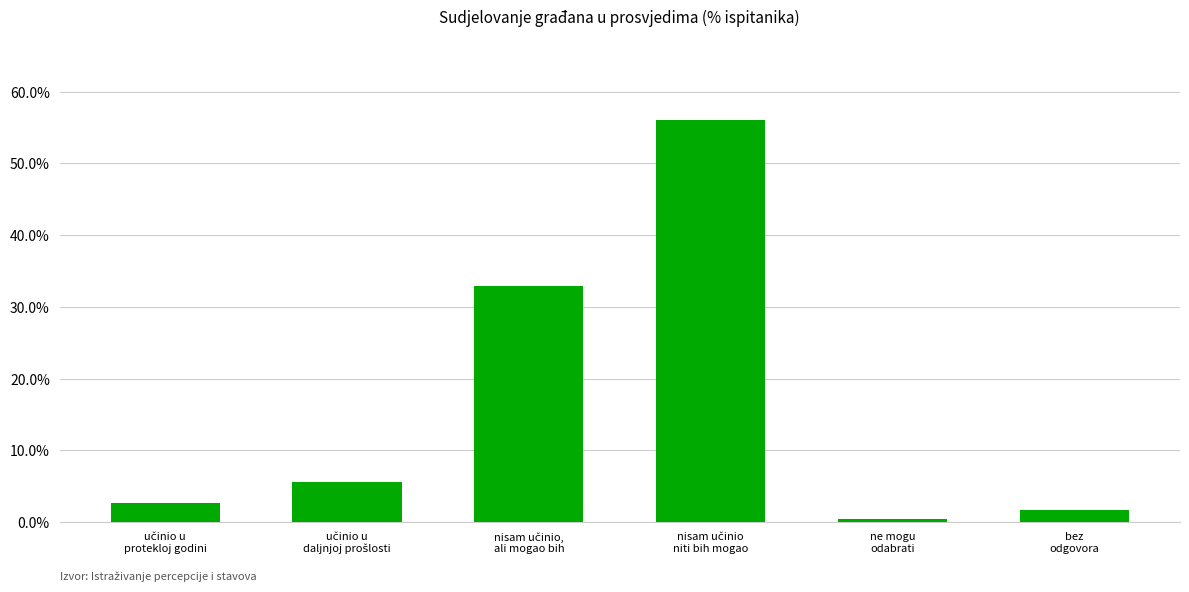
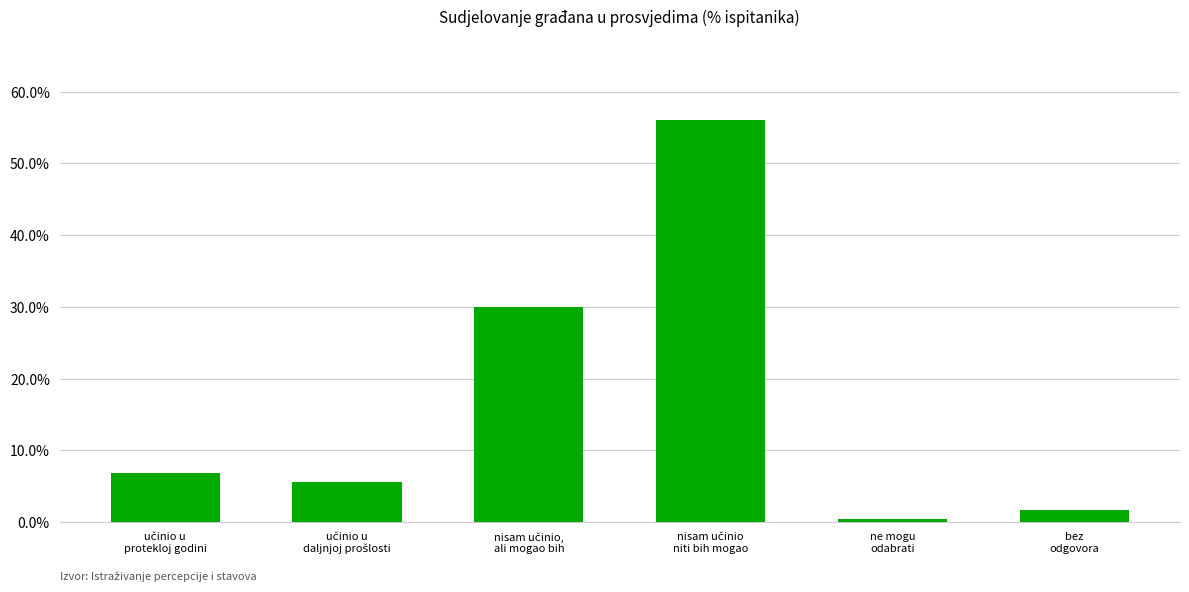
učinio u protekloj godini: 3% -> 7%
nisam učinio, ali mogao bih: 33% -> 30%
